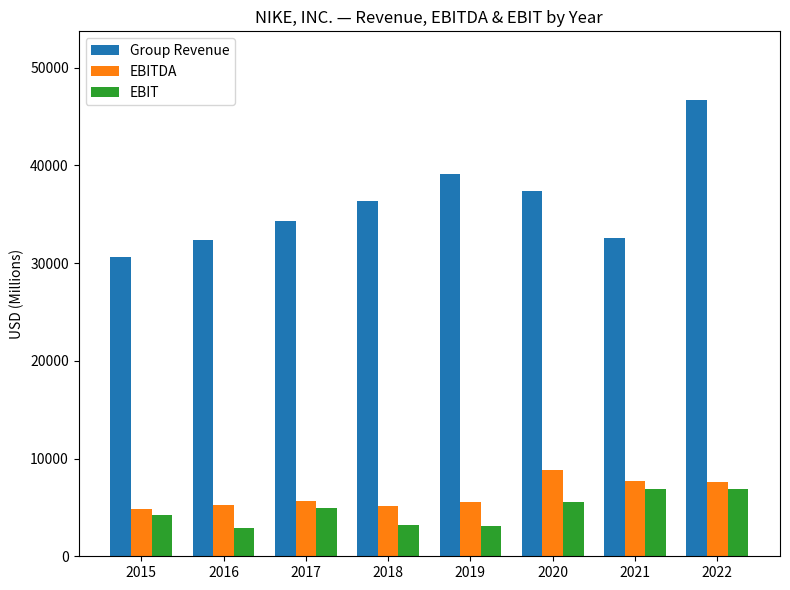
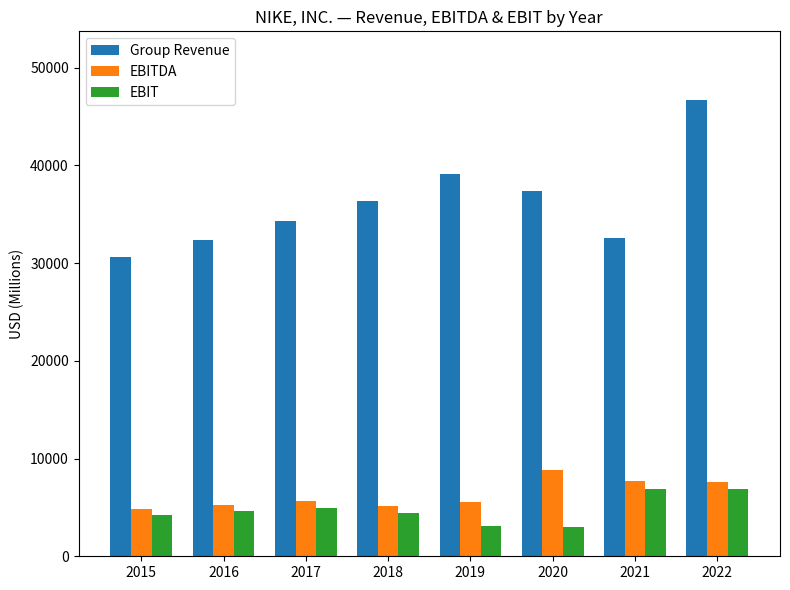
EBIT, 2016: 3000 -> 5000
EBIT, 2018: 3000 -> 4000
EBIT, 2020: 6000 -> 3000
